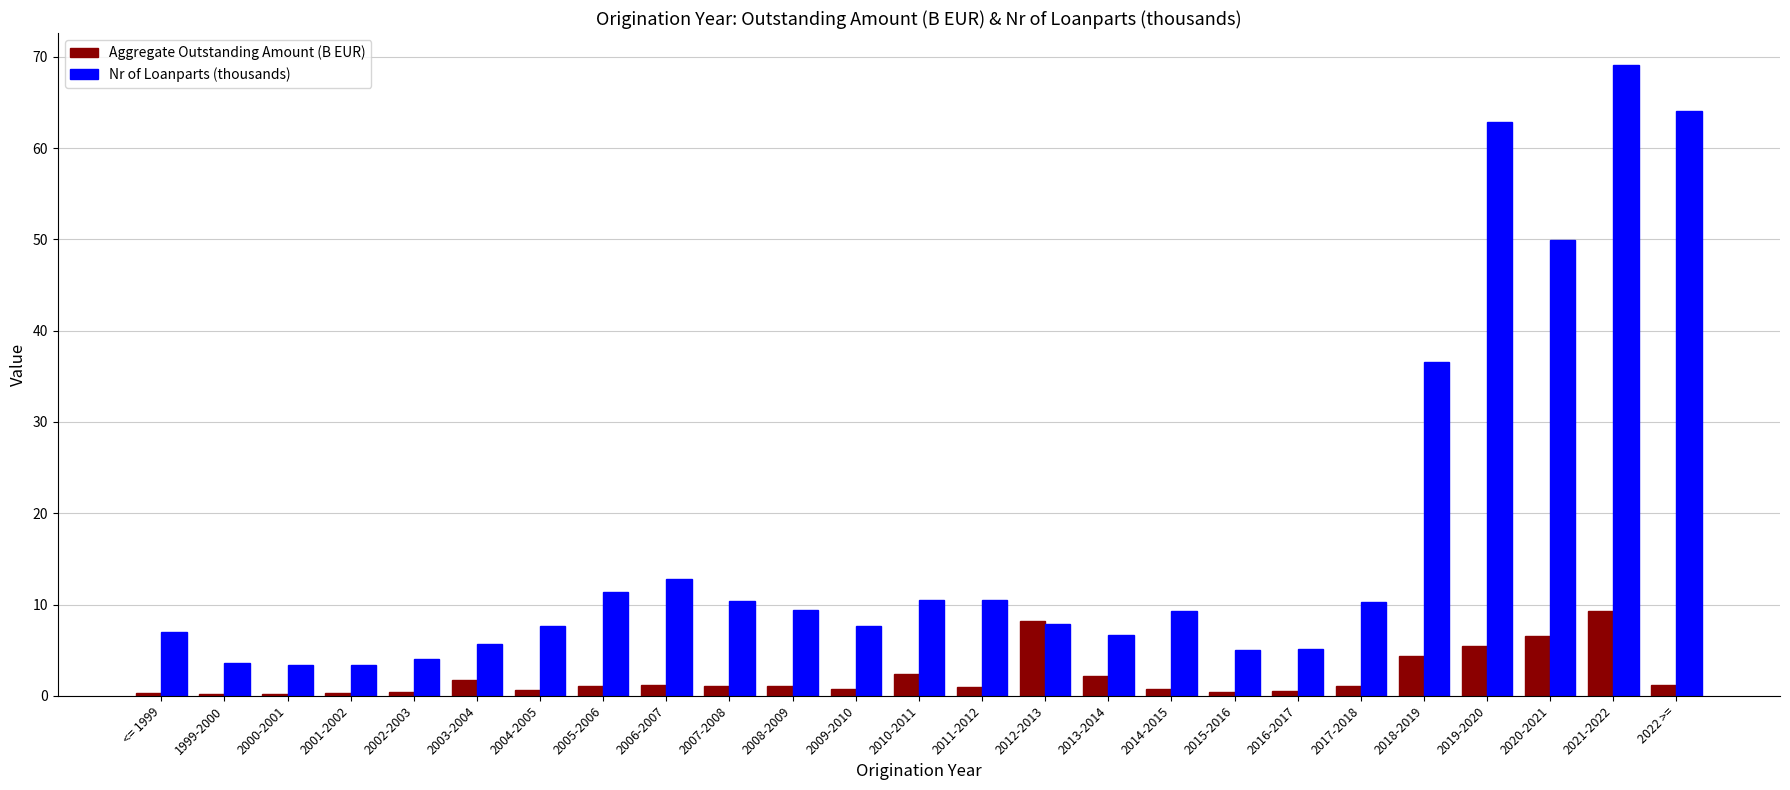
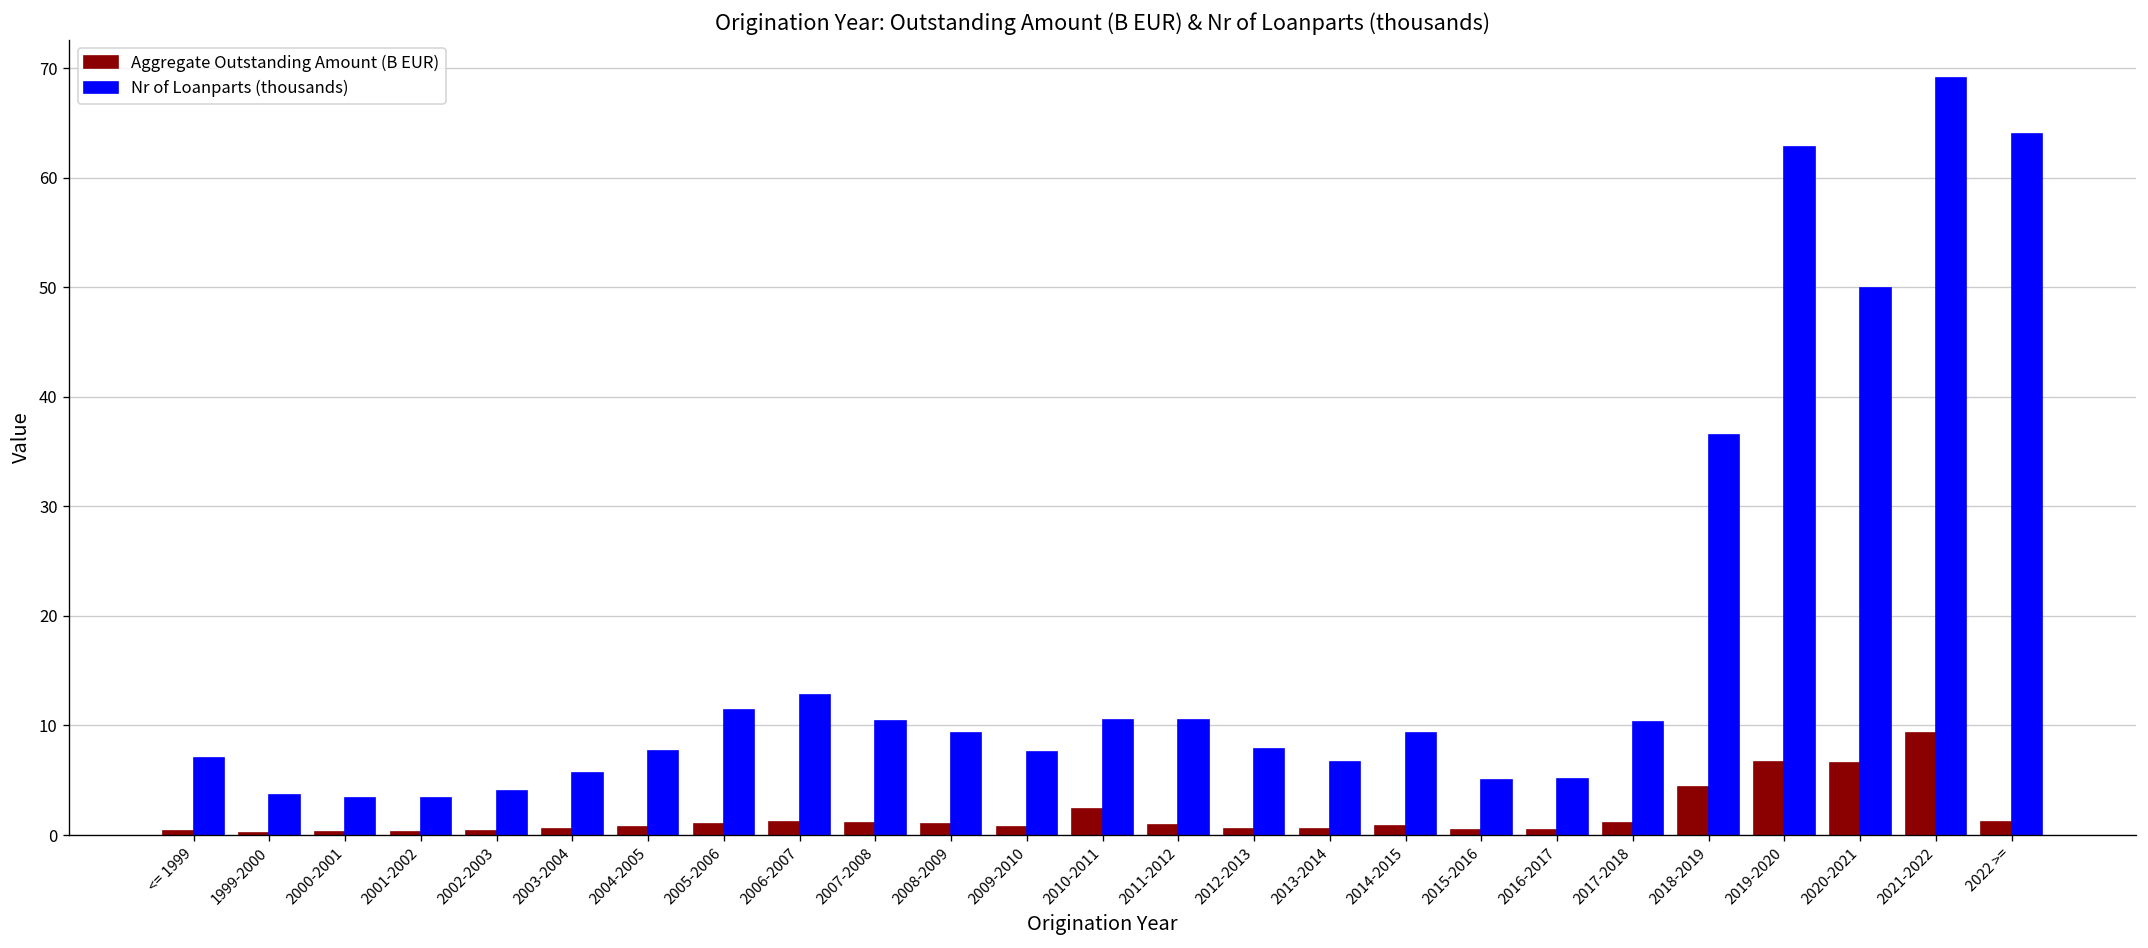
Aggregate Outstanding Amount (B EUR), 2003-2004: 2 -> 1
Aggregate Outstanding Amount (B EUR), 2012-2013: 8 -> 1
Aggregate Outstanding Amount (B EUR), 2013-2014: 2 -> 1
Aggregate Outstanding Amount (B EUR), 2019-2020: 6 -> 7
